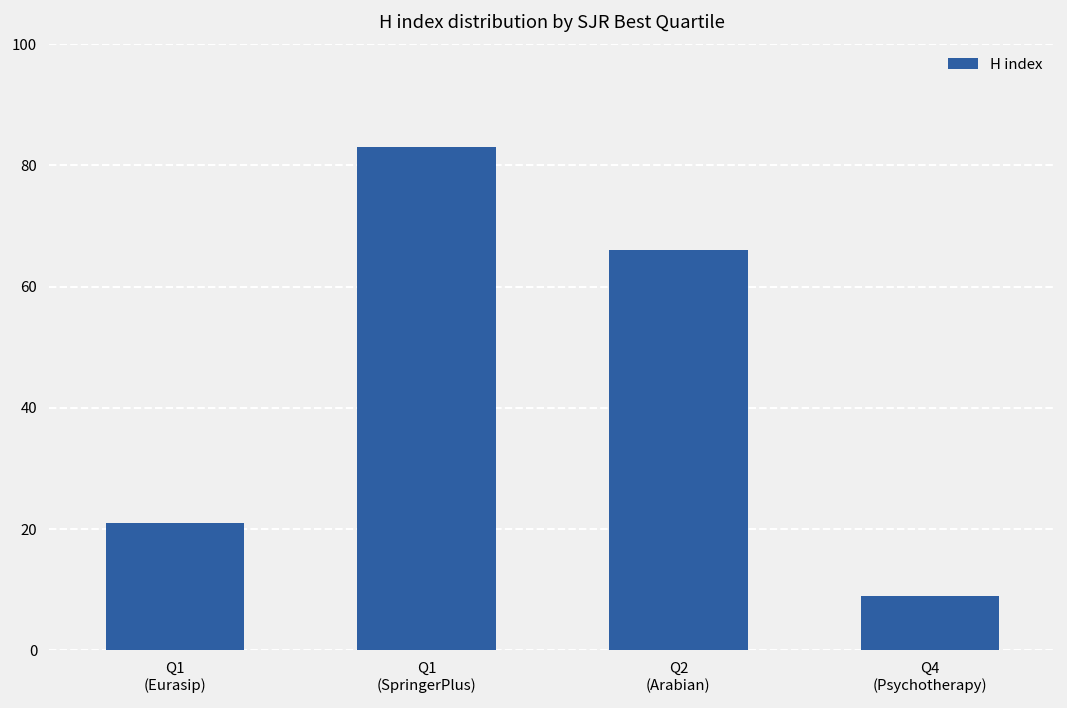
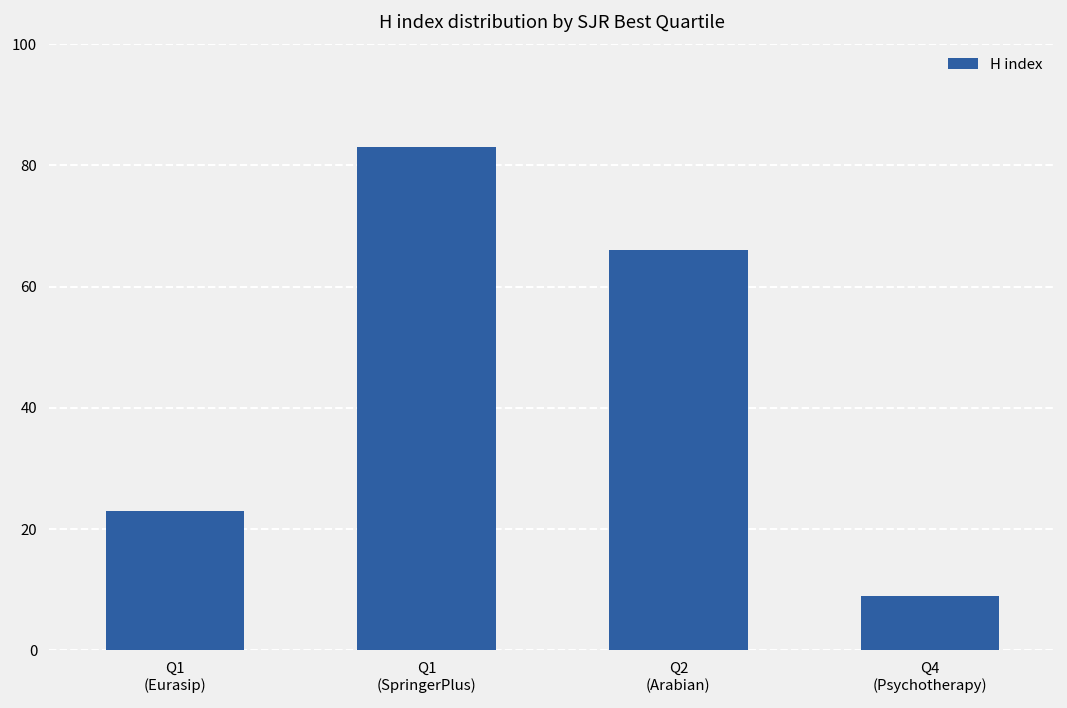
Q1 (Eurasip): 21 -> 23
